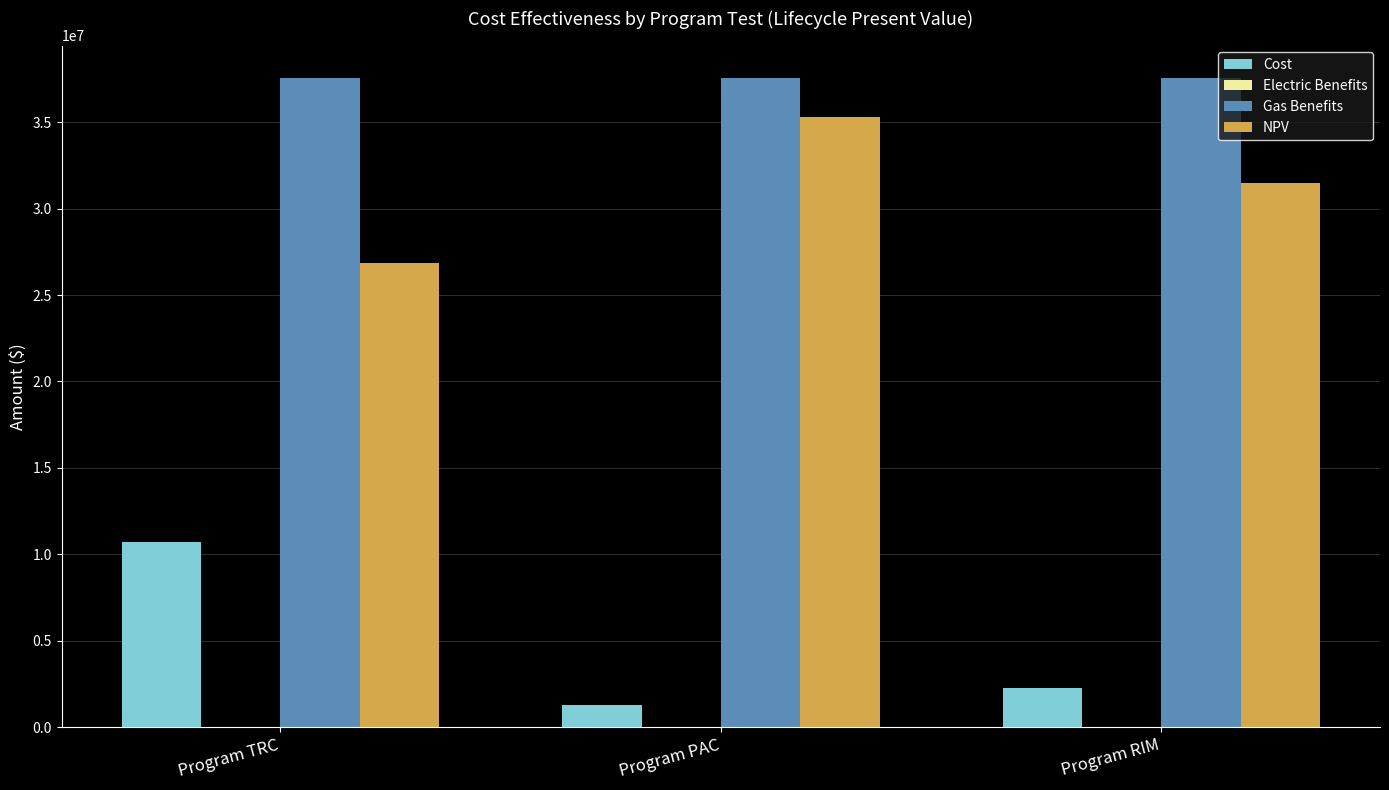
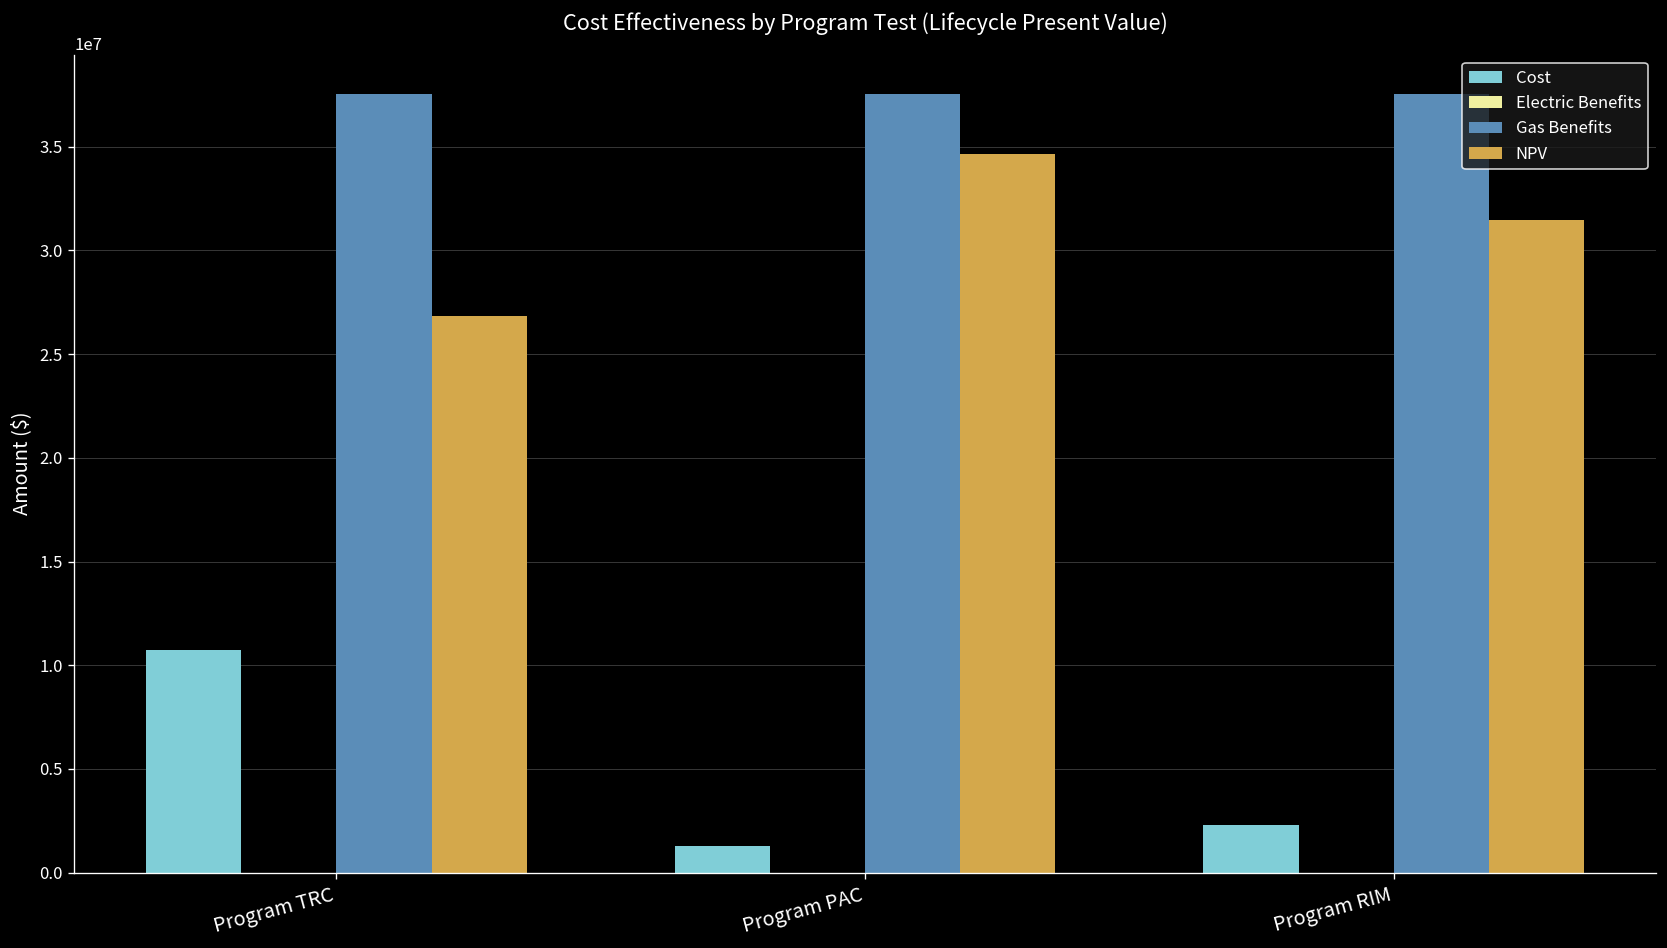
NPV, Program PAC: 35300000 -> 34600000
